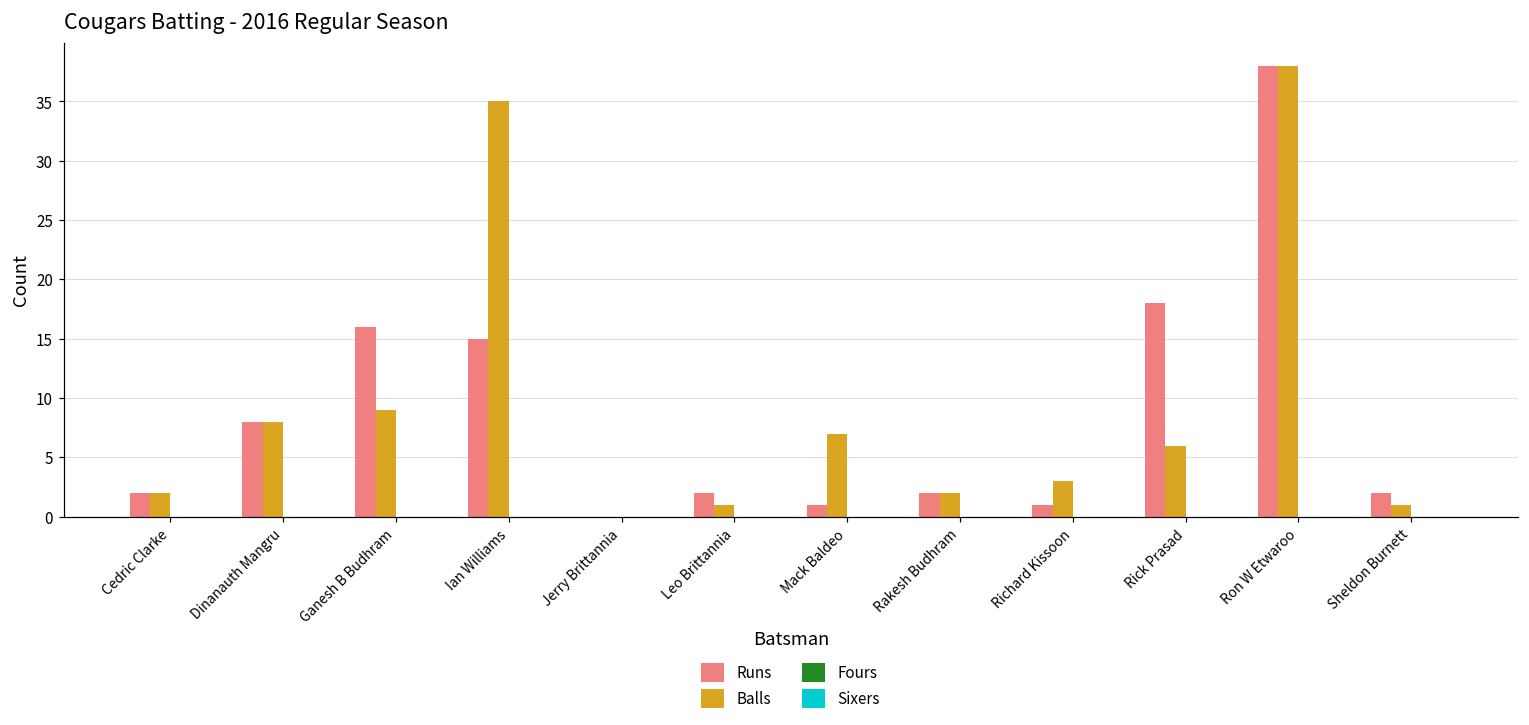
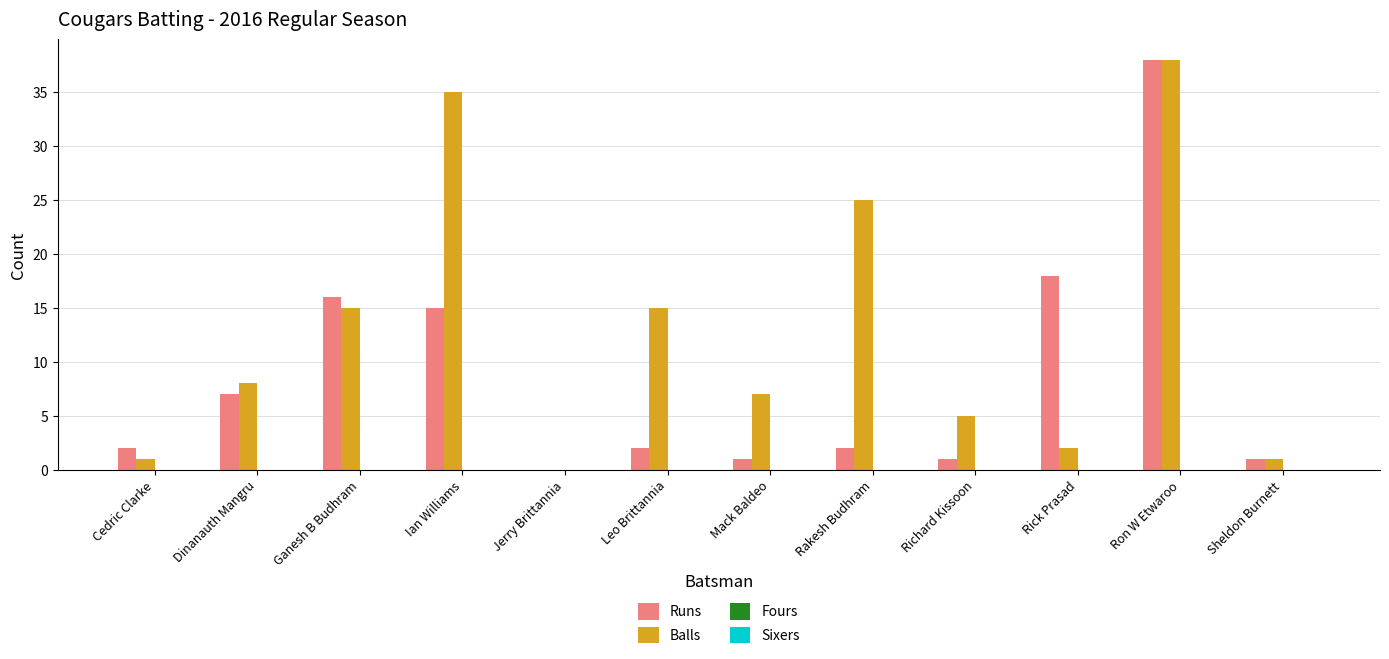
Balls, Cedric Clarke: 2 -> 1
Runs, Dinanauth Mangru: 8 -> 7
Balls, Ganesh B Budhram: 9 -> 15
Balls, Leo Brittannia: 1 -> 15
Balls, Rakesh Budhram: 2 -> 25
Balls, Richard Kissoon: 3 -> 5
Balls, Rick Prasad: 6 -> 2
Runs, Sheldon Burnett: 2 -> 1
